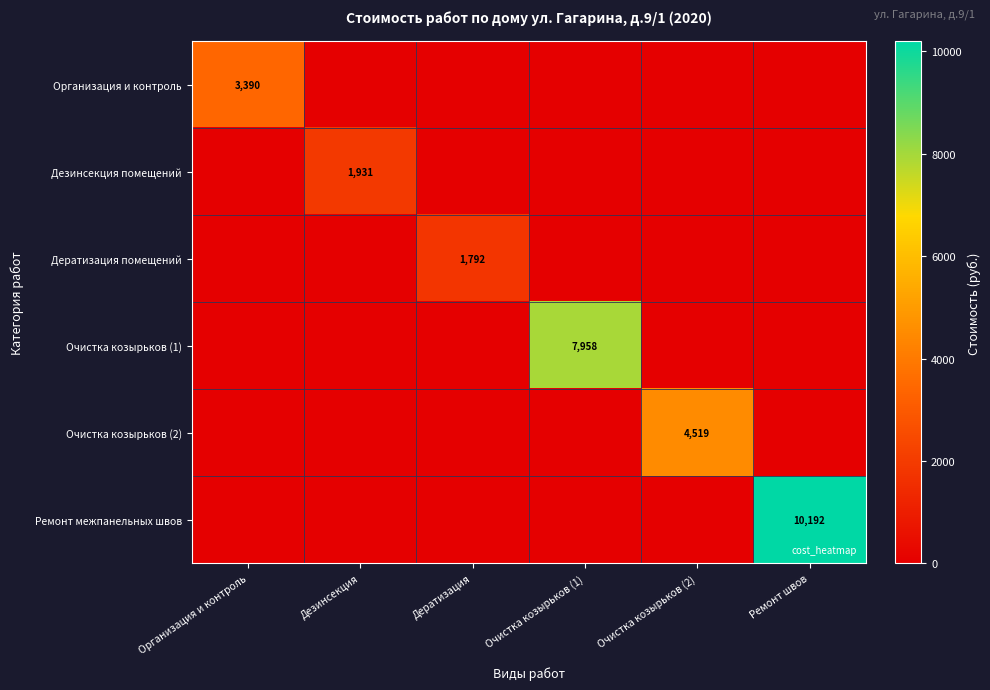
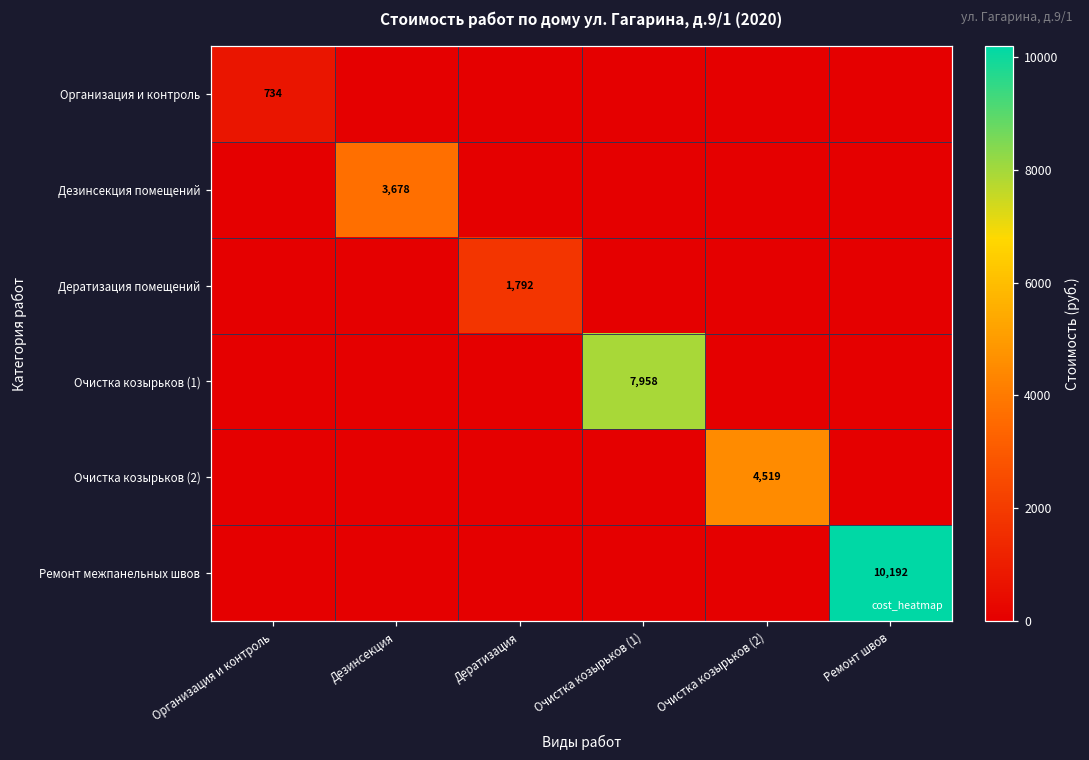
Организация и контроль, Организация и контроль: 3,390 -> 734
Дезинсекция помещений, Дезинсекция: 1,931 -> 3,678
